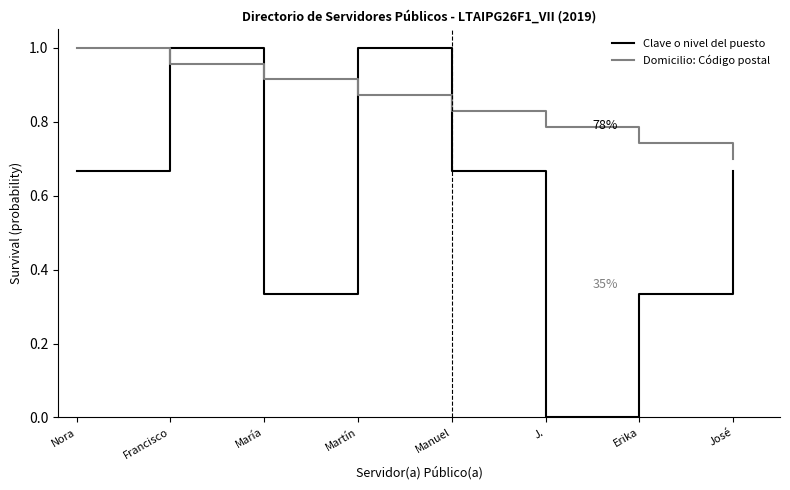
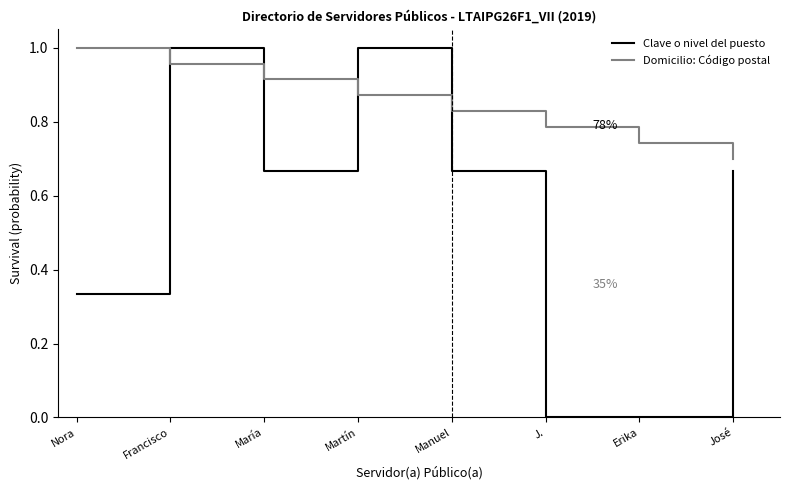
Clave o nivel del puesto, Nora: 0.67 -> 0.33
Clave o nivel del puesto, María: 0.33 -> 0.67
Clave o nivel del puesto, Erika: 0.33 -> 0.00
